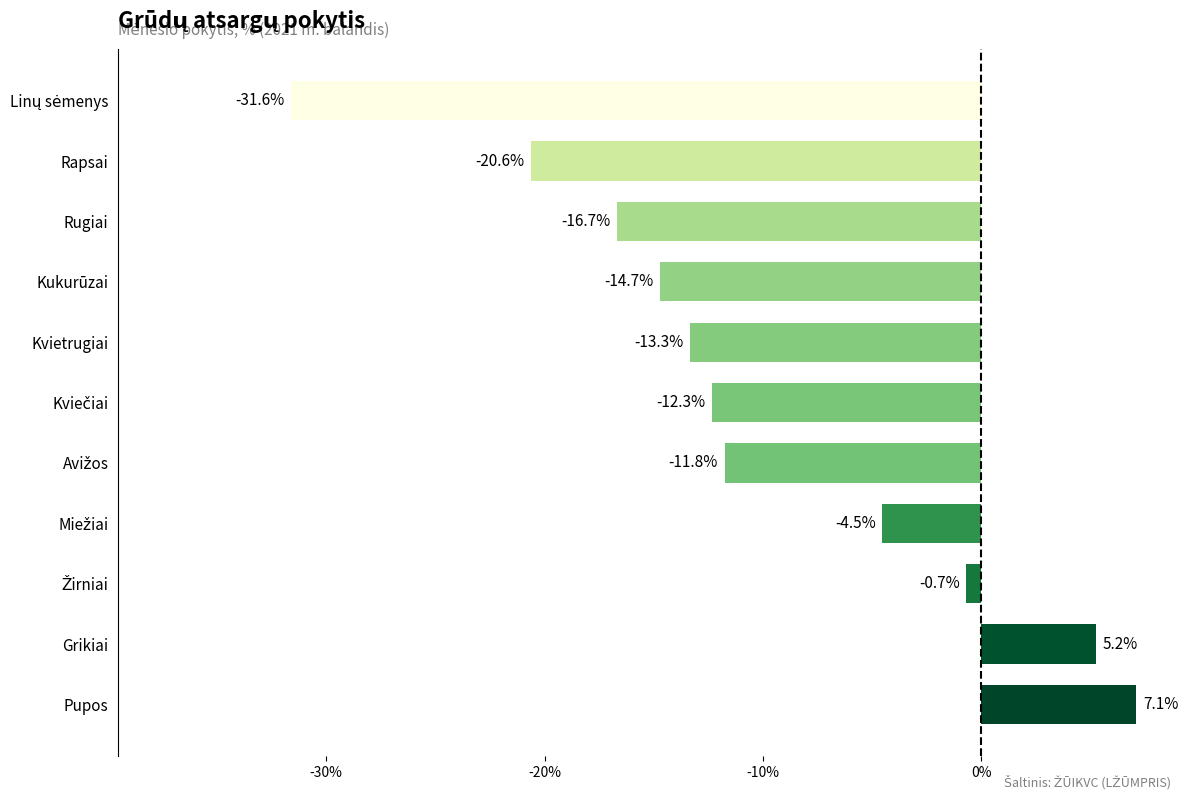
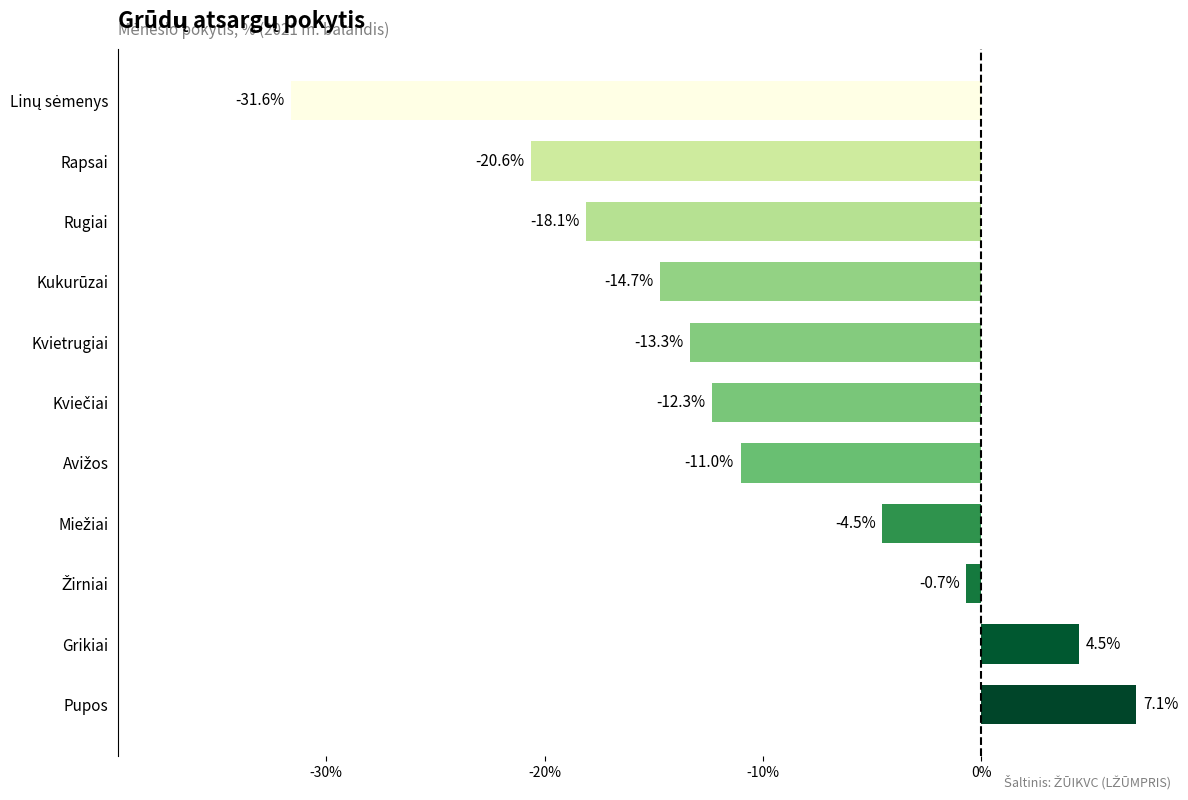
Rugiai: -16.7% -> -18.1%
Avižos: -11.8% -> -11.0%
Grikiai: 5.2% -> 4.5%
